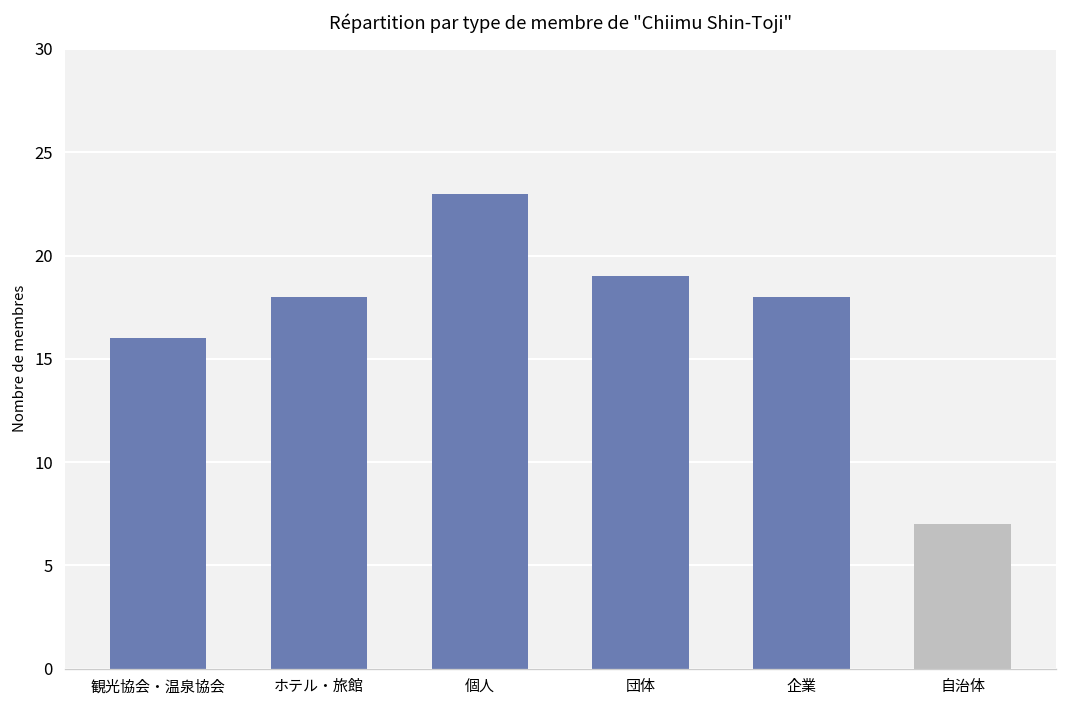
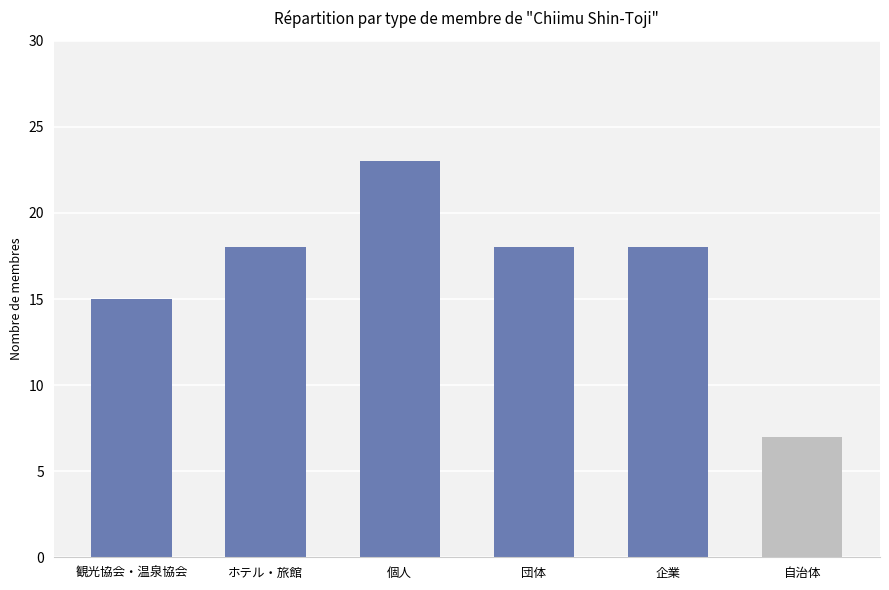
観光協会・温泉協会: 16 -> 15
団体: 19 -> 18
